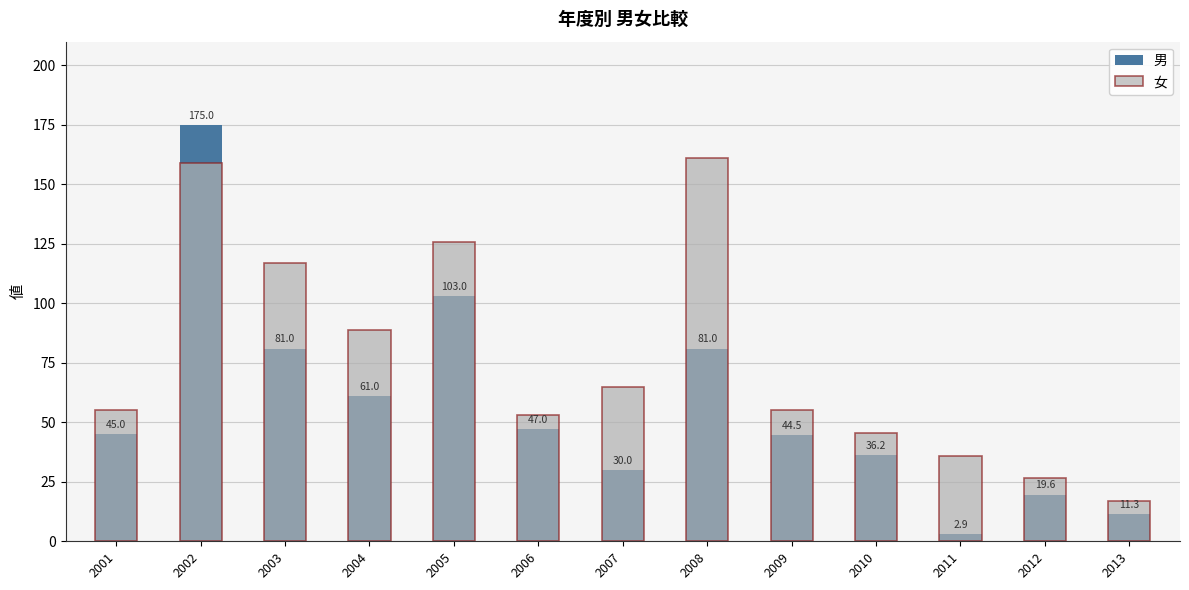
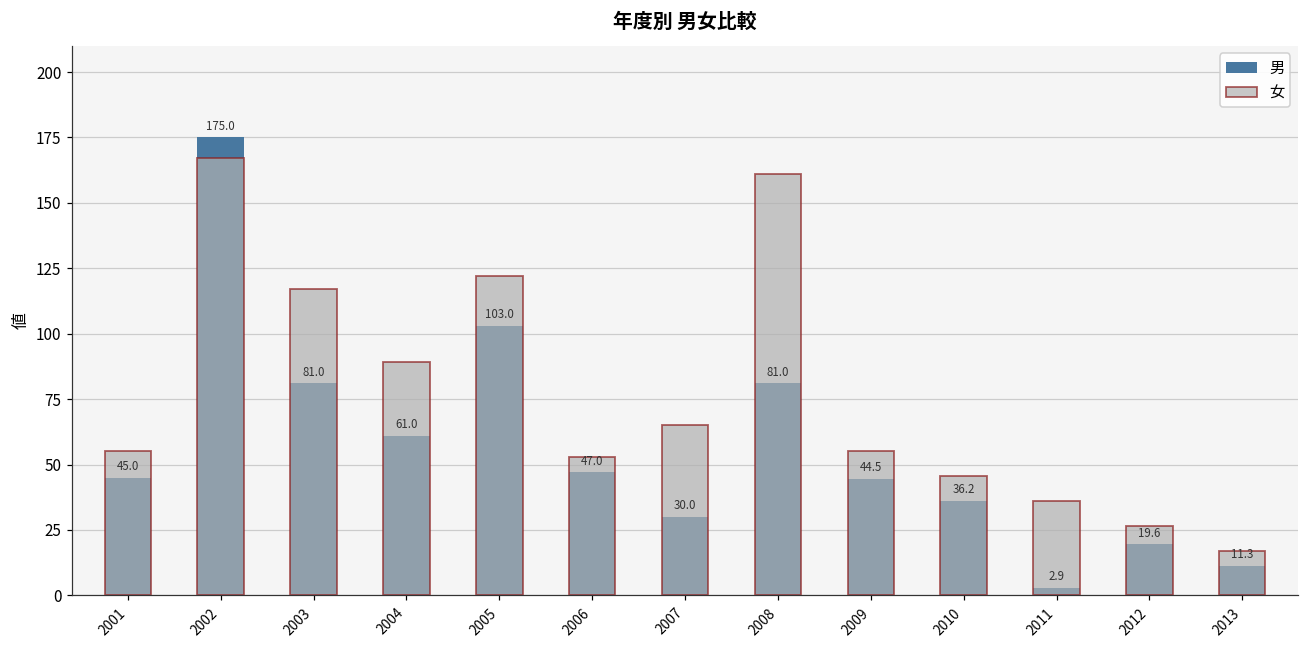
女, 2002: 159 -> 167
女, 2005: 126 -> 122
